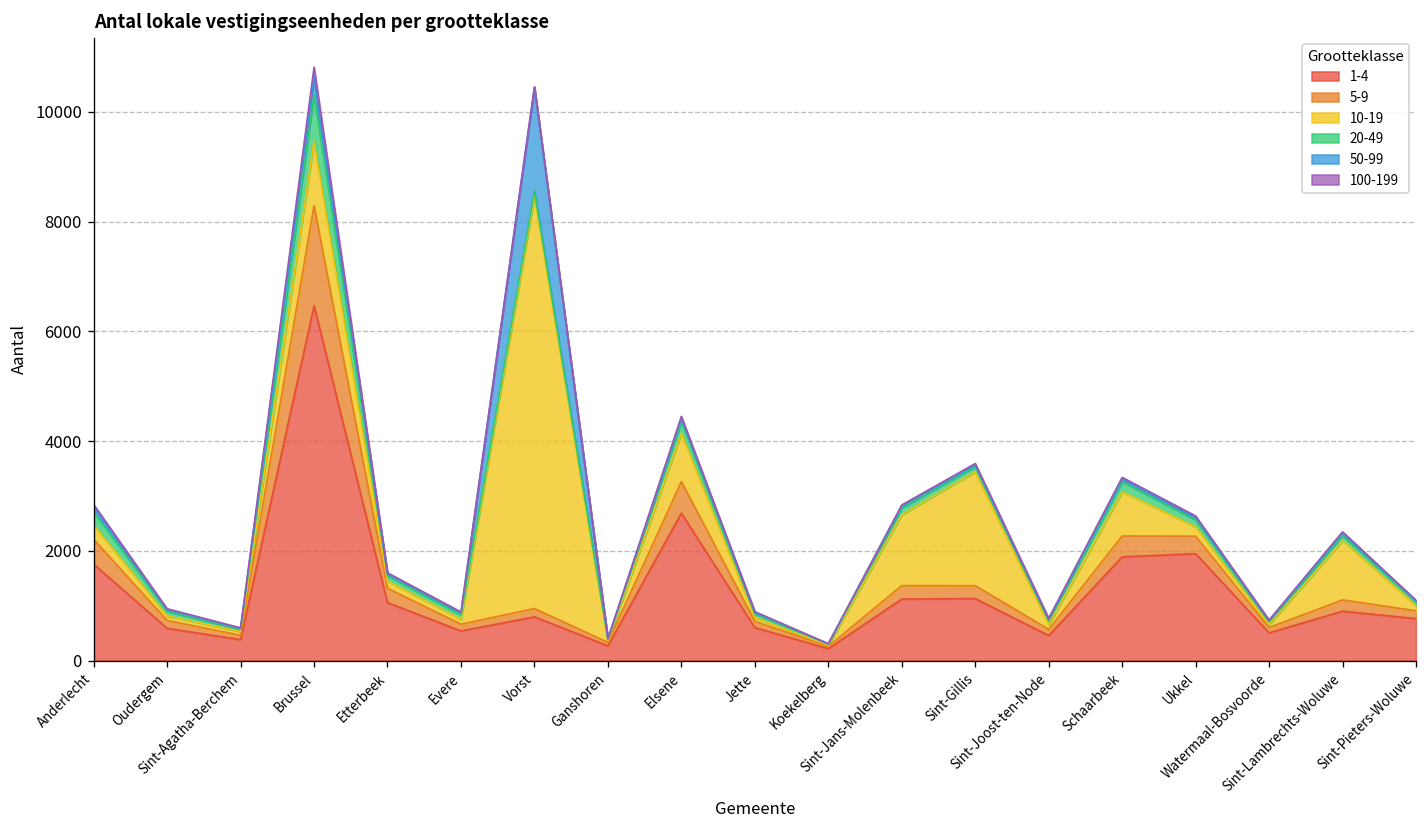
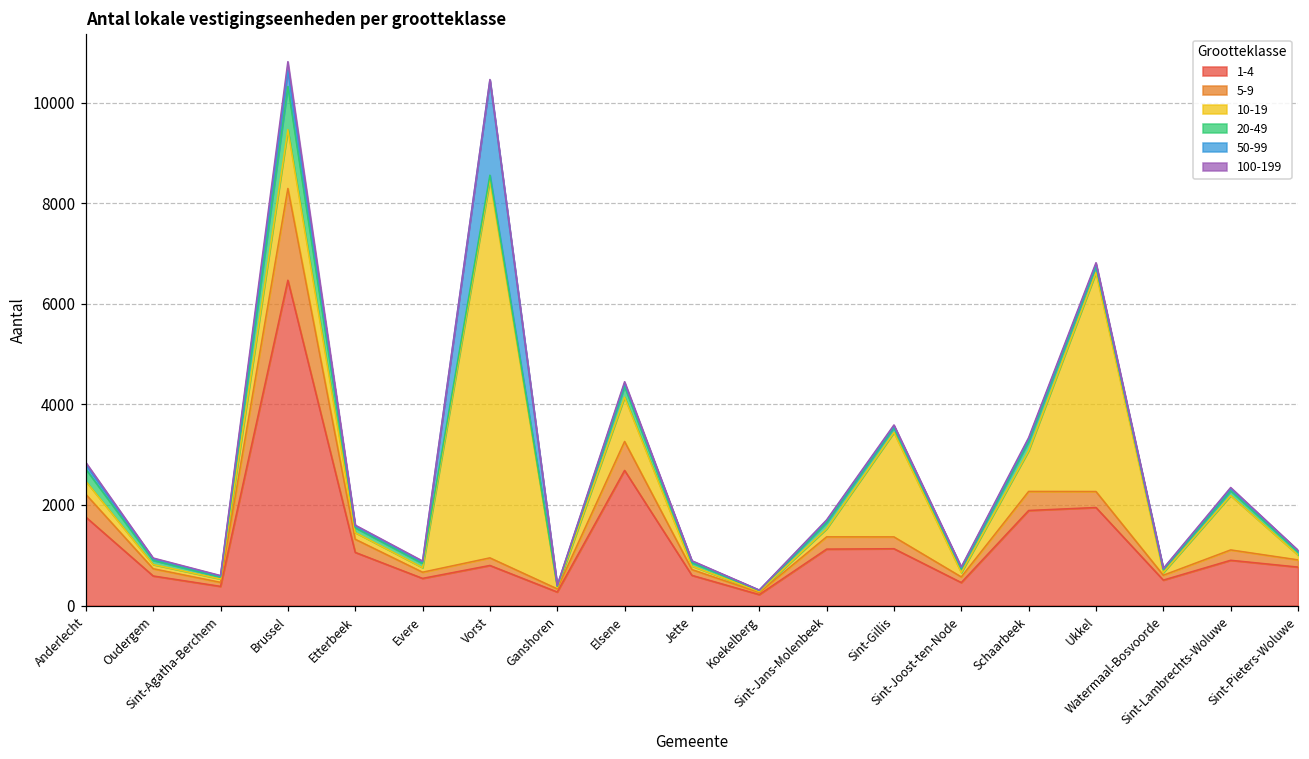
10-19, Sint-Jans-Molenbeek: 1300 -> 200
10-19, Ukkel: 200 -> 4400
